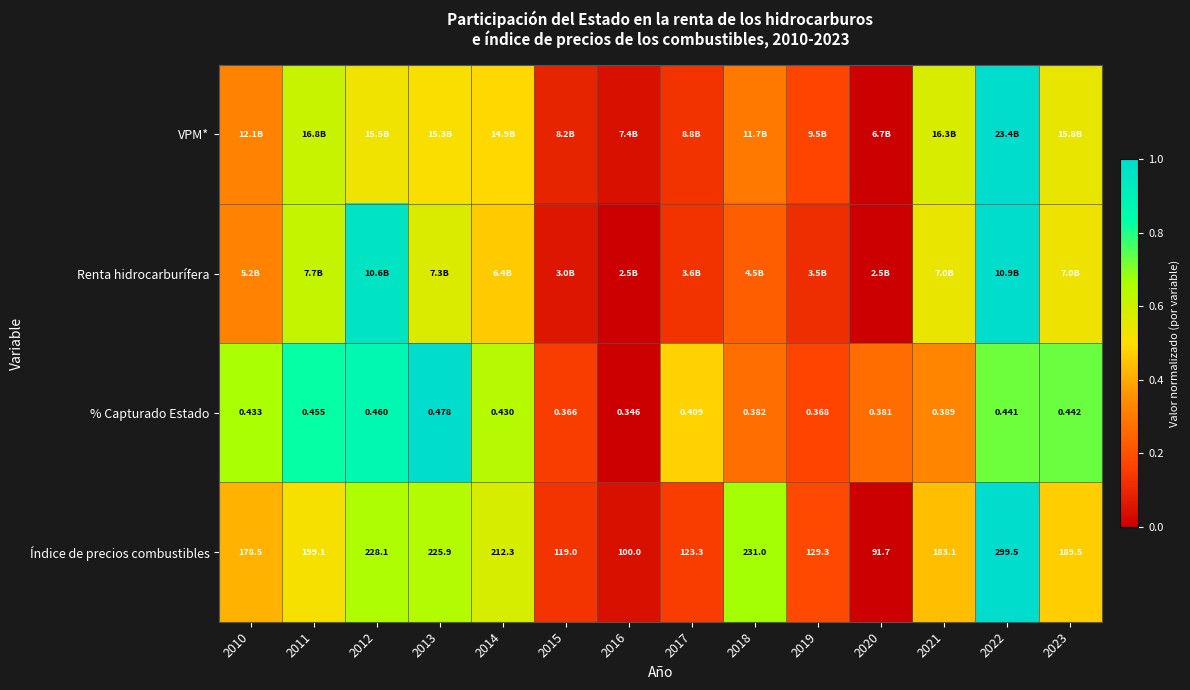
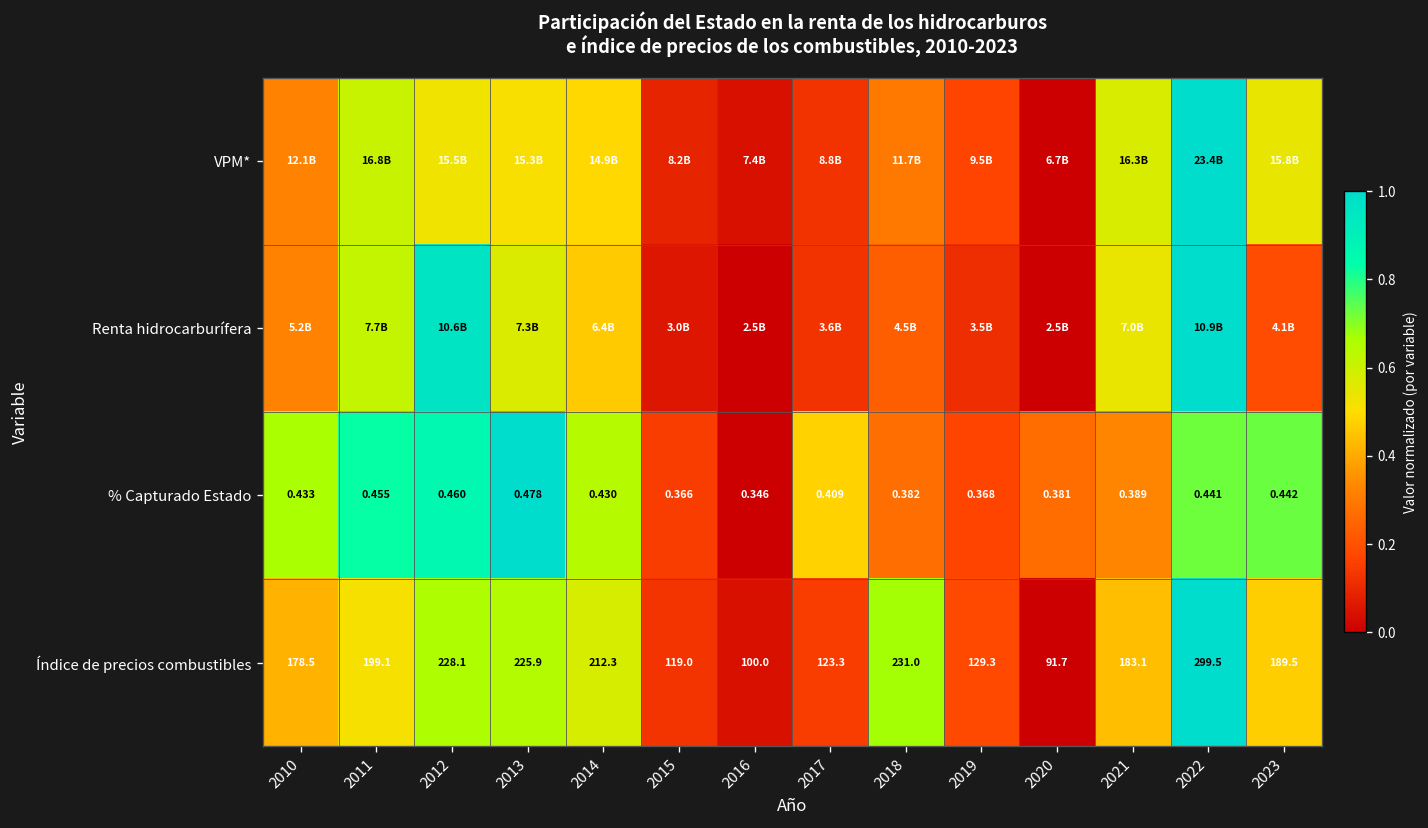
Renta hidrocarburífera, 2023: 7.0B -> 4.1B
